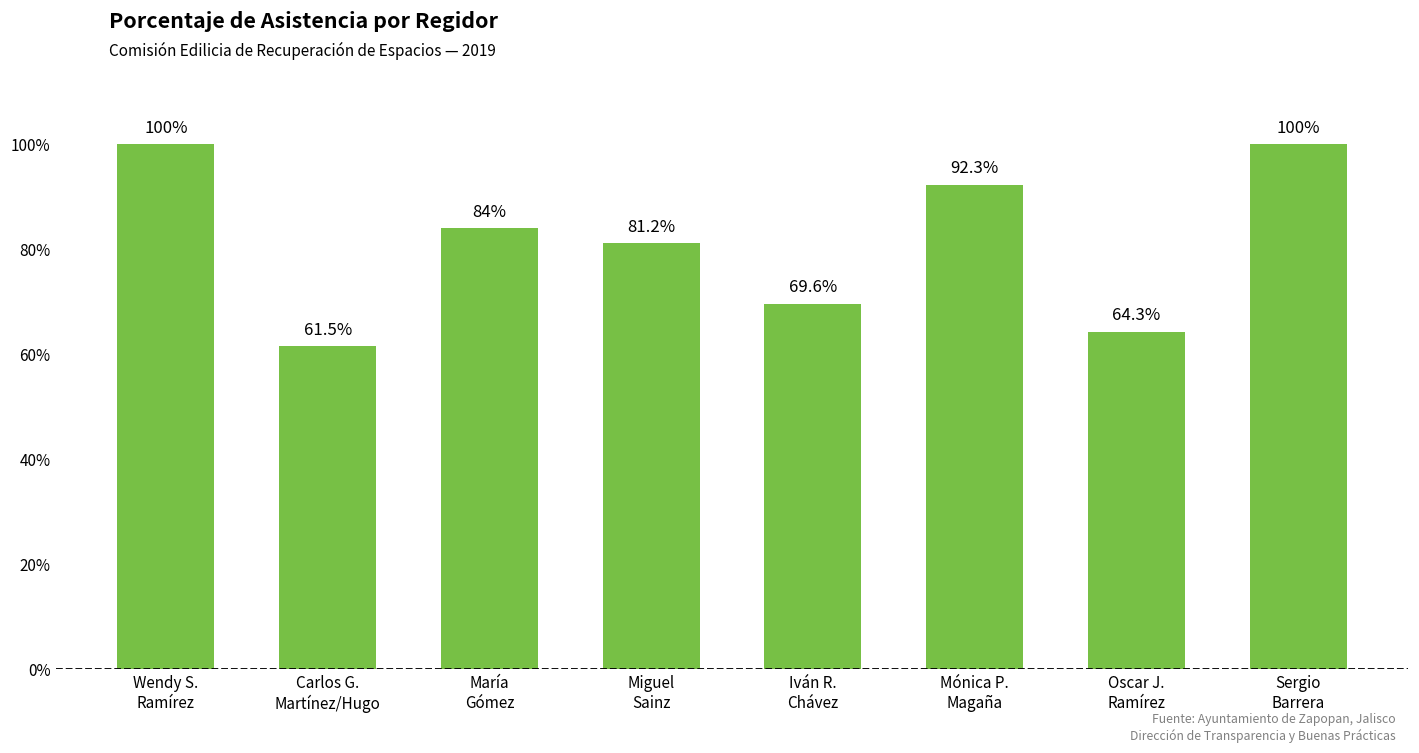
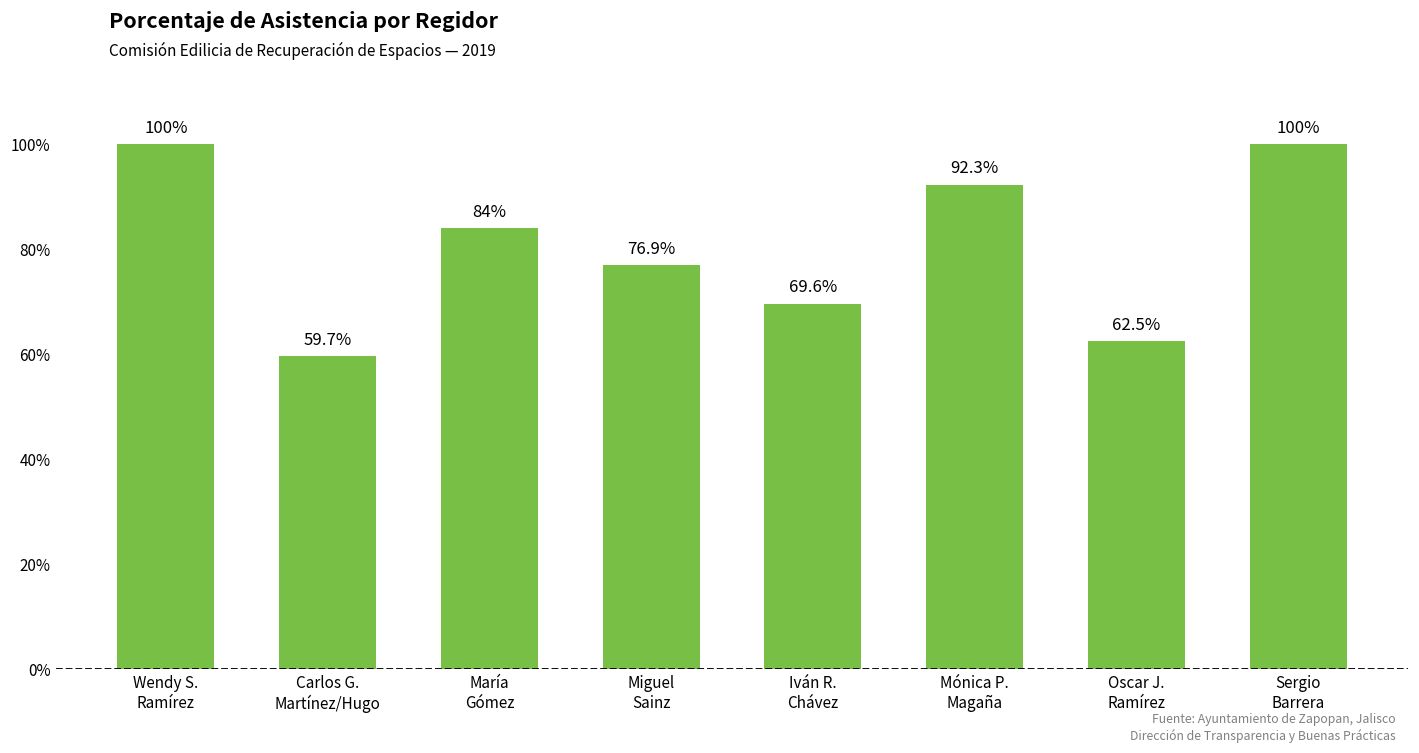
Carlos G. Martínez/Hugo: 61.5% -> 59.7%
Miguel Sainz: 81.2% -> 76.9%
Oscar J. Ramírez: 64.3% -> 62.5%
